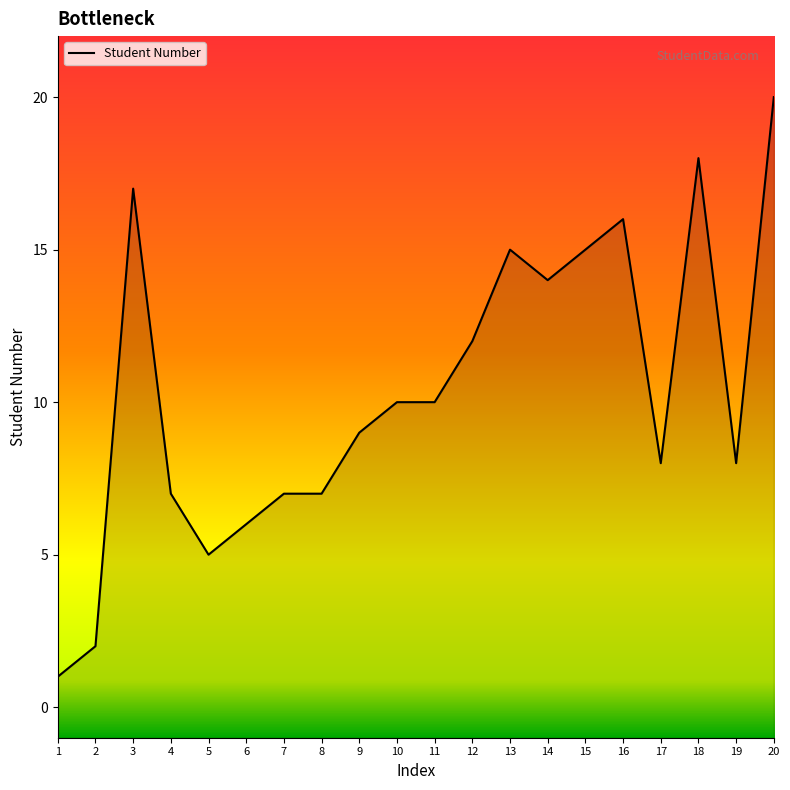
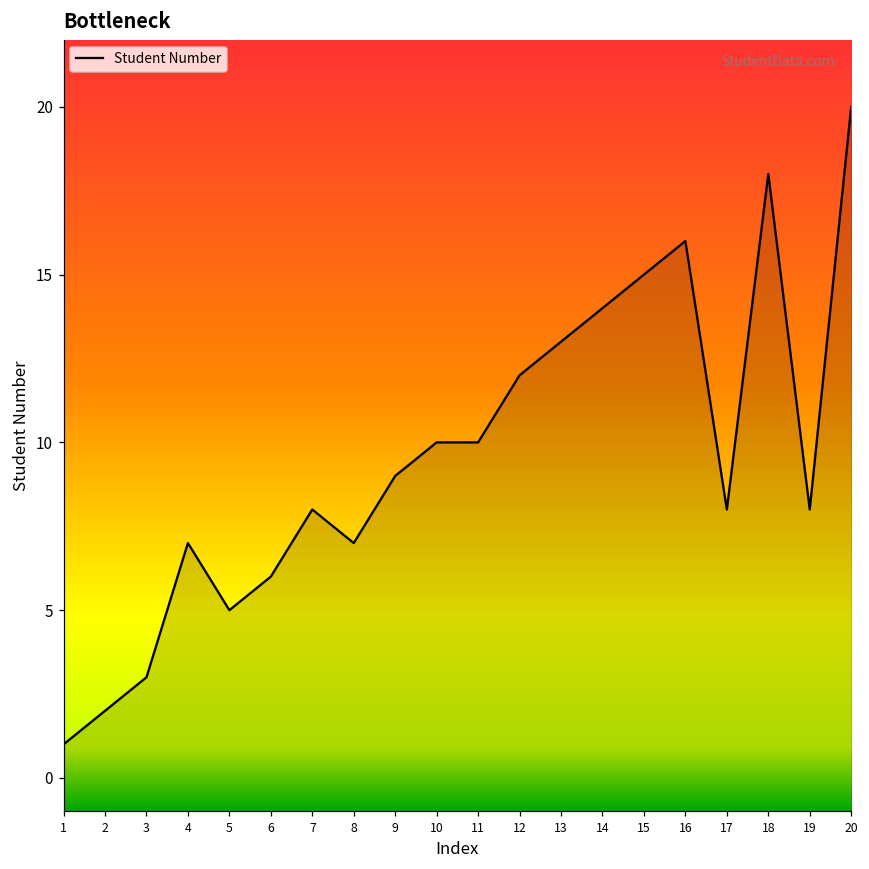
3: 17 -> 3
7: 7 -> 8
13: 15 -> 13
